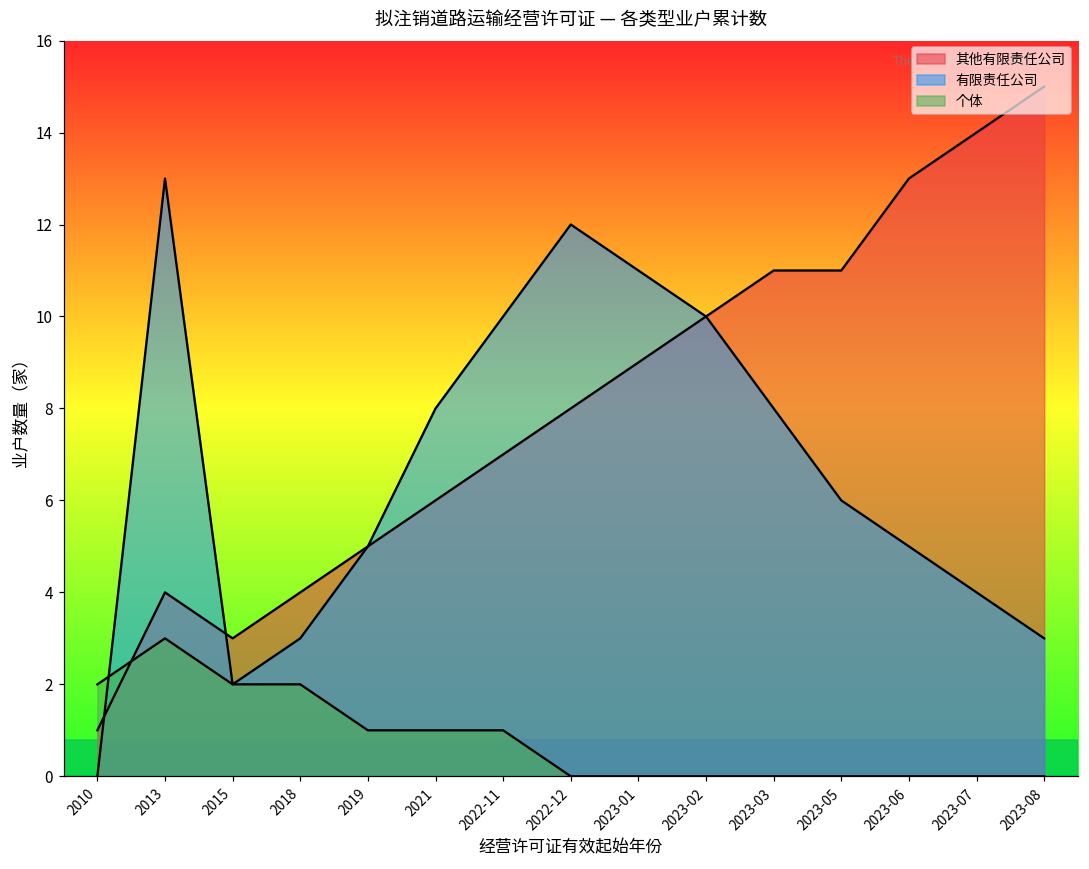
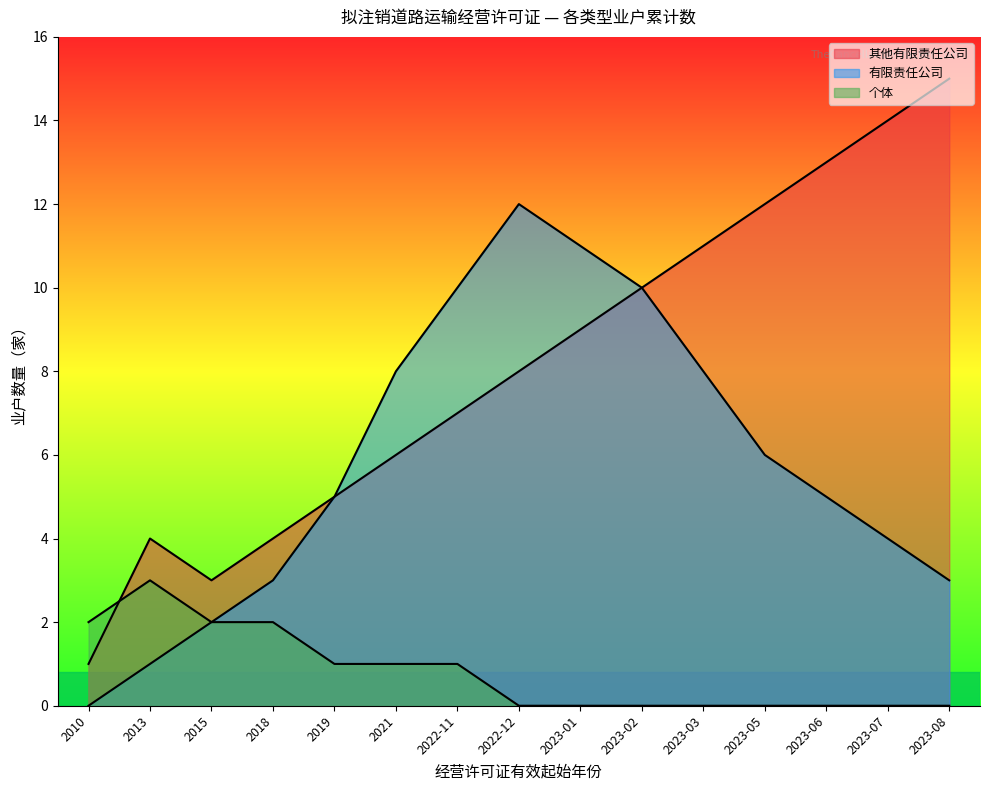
有限责任公司, 2013: 13 -> 1
其他有限责任公司, 2023-05: 11 -> 12
